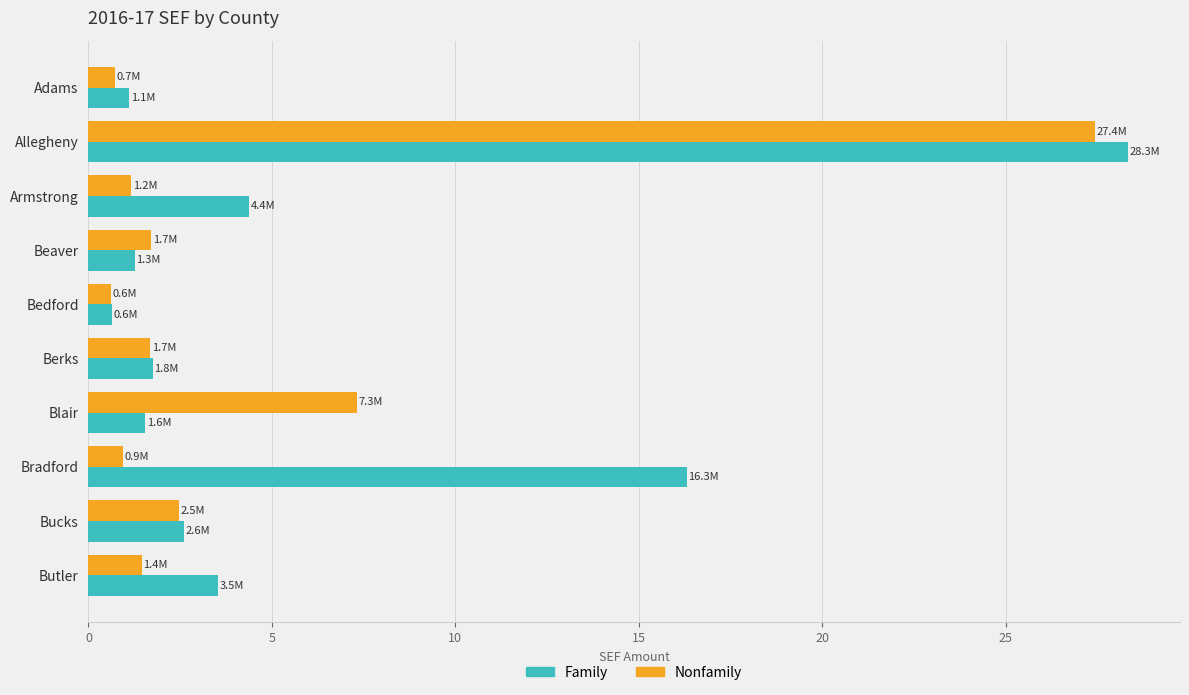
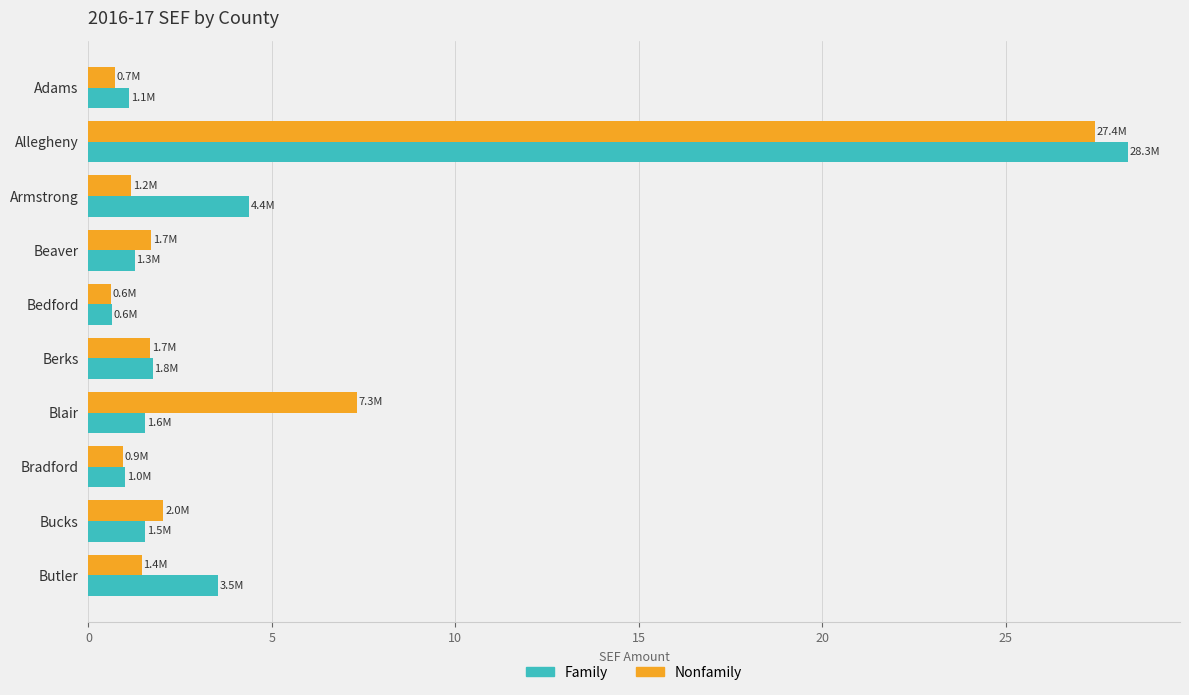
Family, Bradford: 16.3M -> 1.0M
Nonfamily, Bucks: 2.5M -> 2.0M
Family, Bucks: 2.6M -> 1.5M
